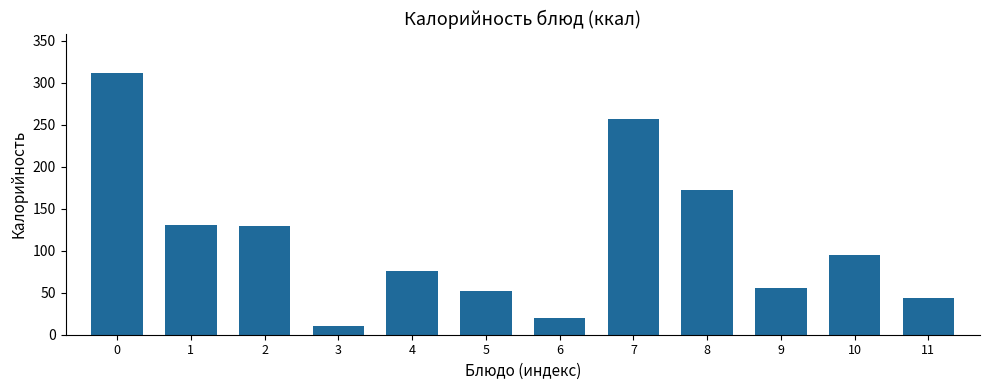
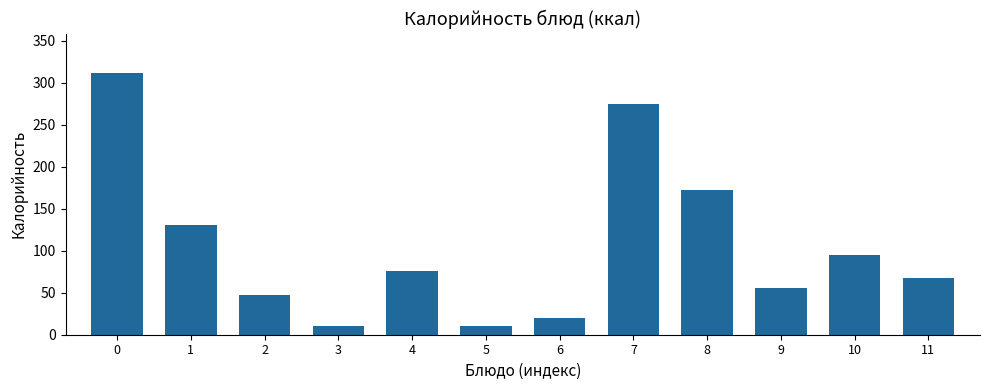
2: 130 -> 50
5: 50 -> 10
7: 260 -> 280
11: 40 -> 70
